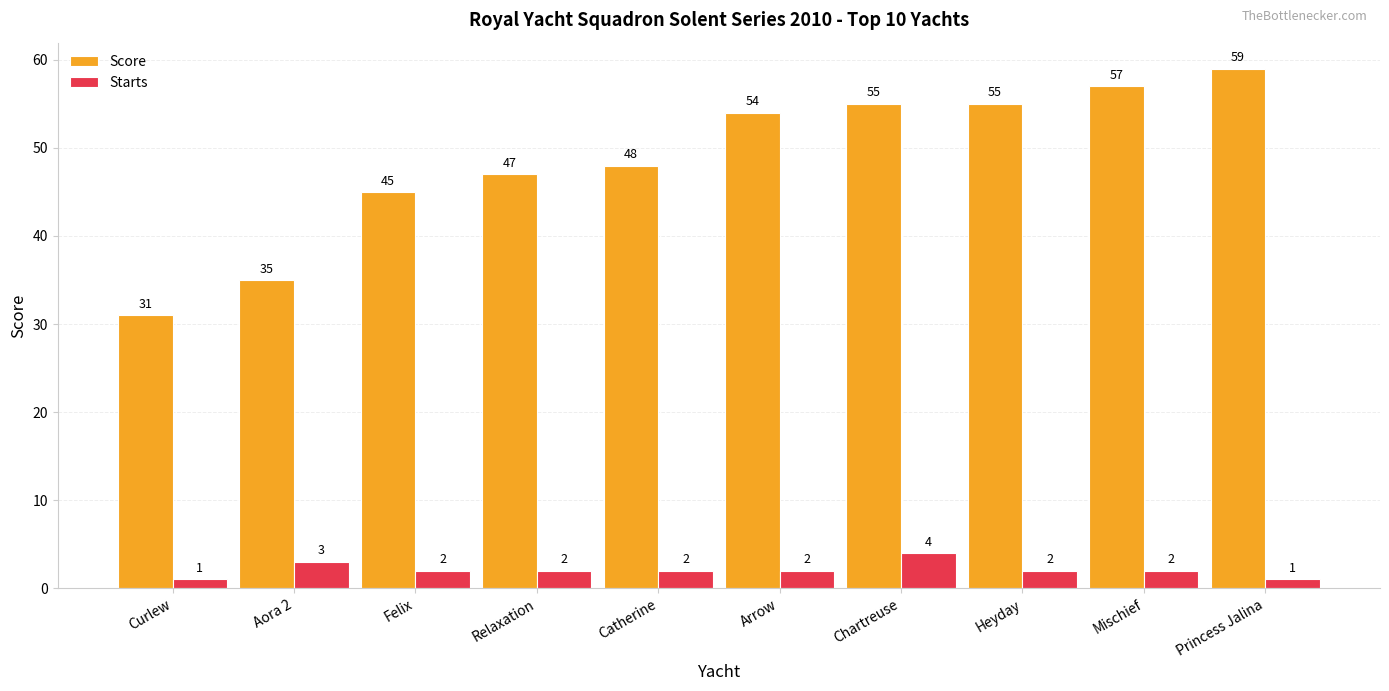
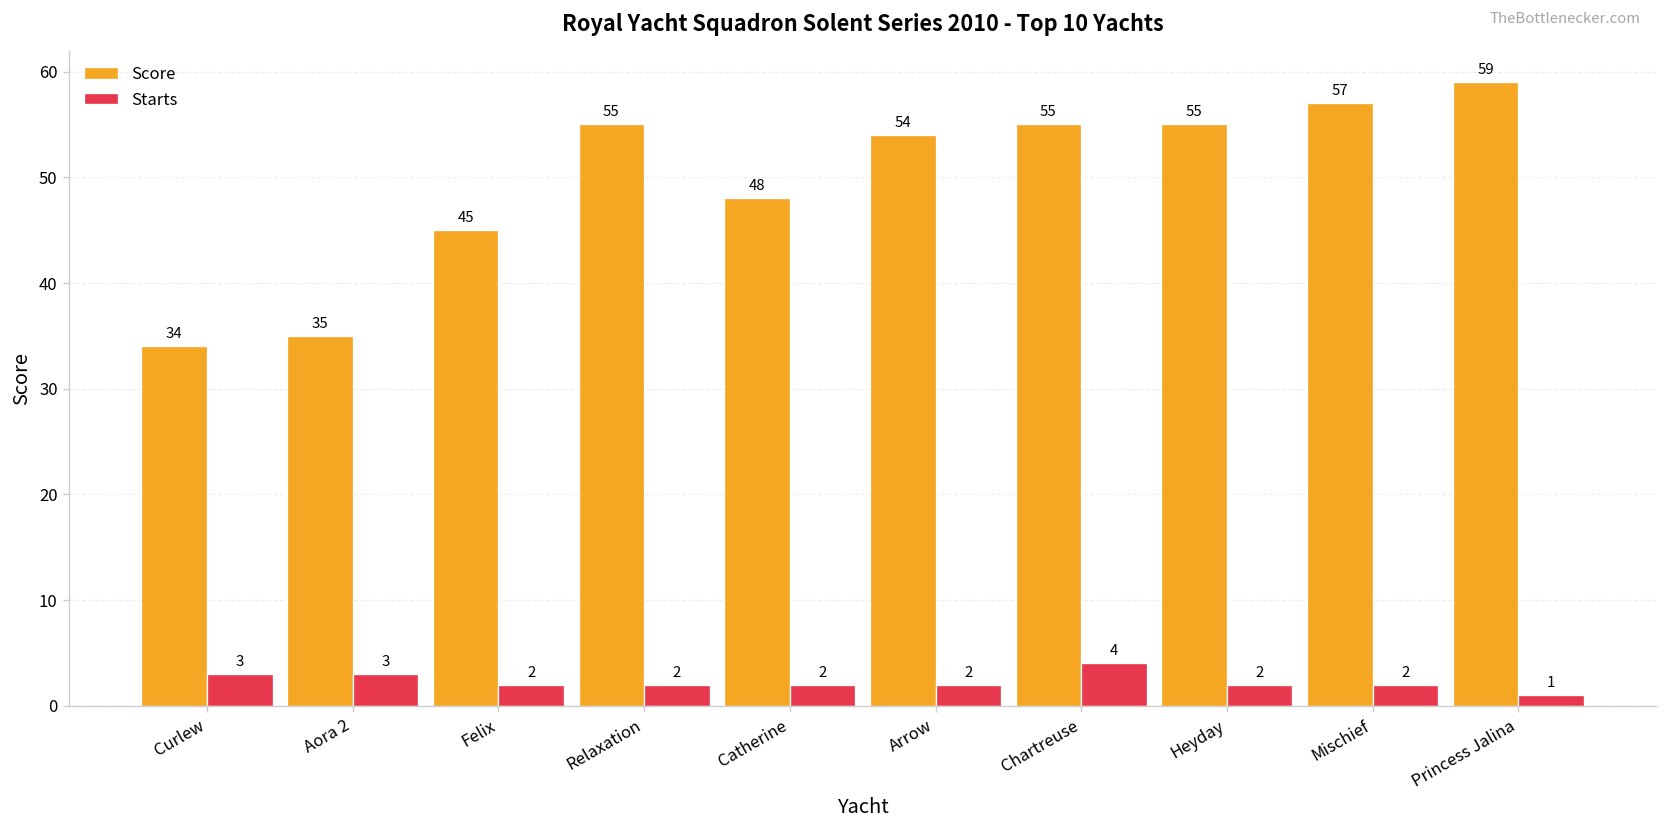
Score, Curlew: 31 -> 34
Starts, Curlew: 1 -> 3
Score, Relaxation: 47 -> 55
